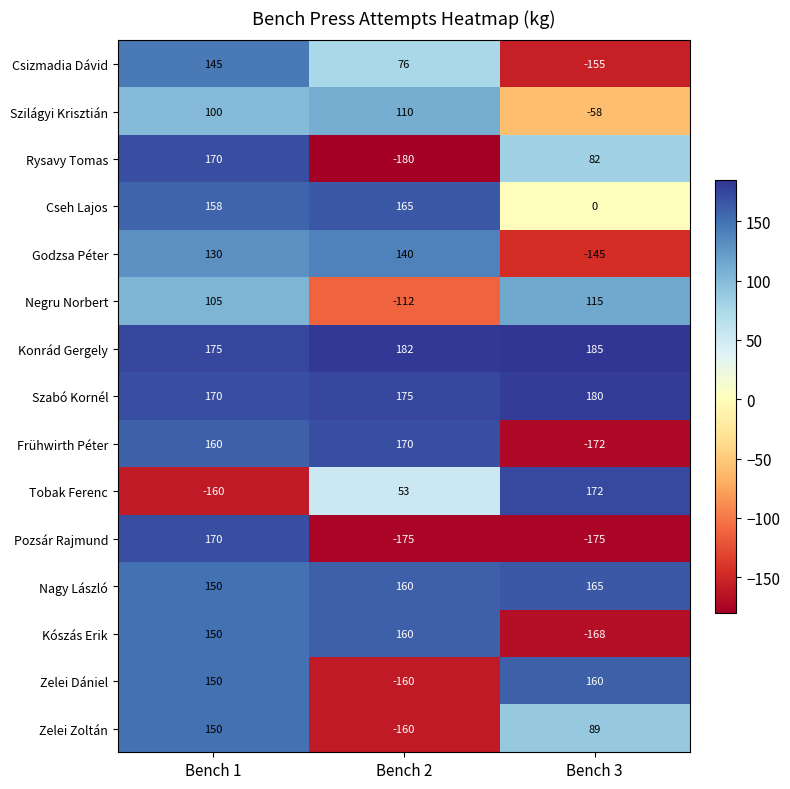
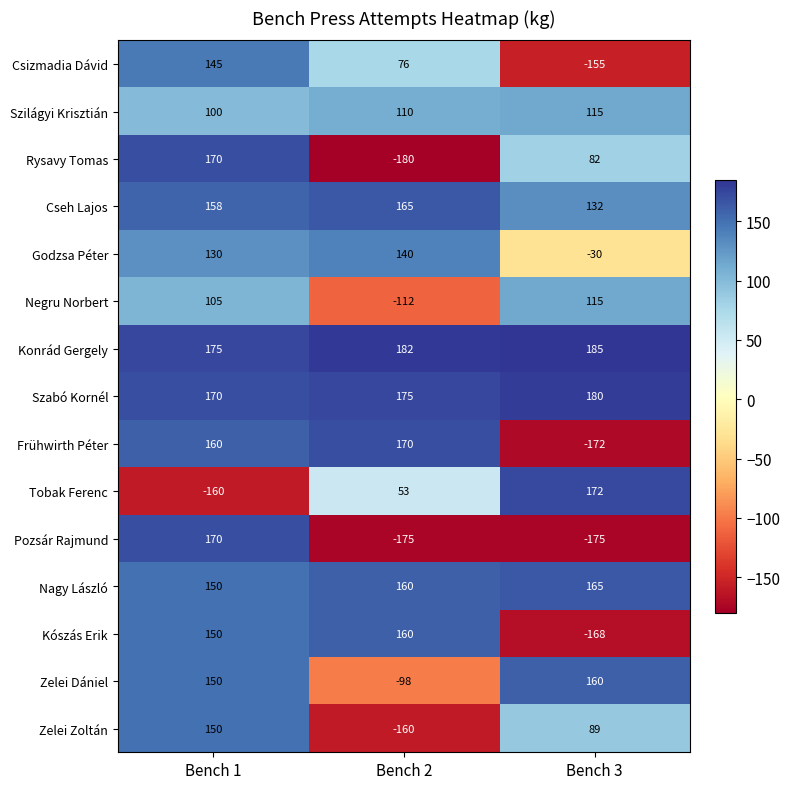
Szilágyi Krisztián, Bench 3: -58 -> 115
Cseh Lajos, Bench 3: 0 -> 132
Godzsa Péter, Bench 3: -145 -> -30
Zelei Dániel, Bench 2: -160 -> -98
